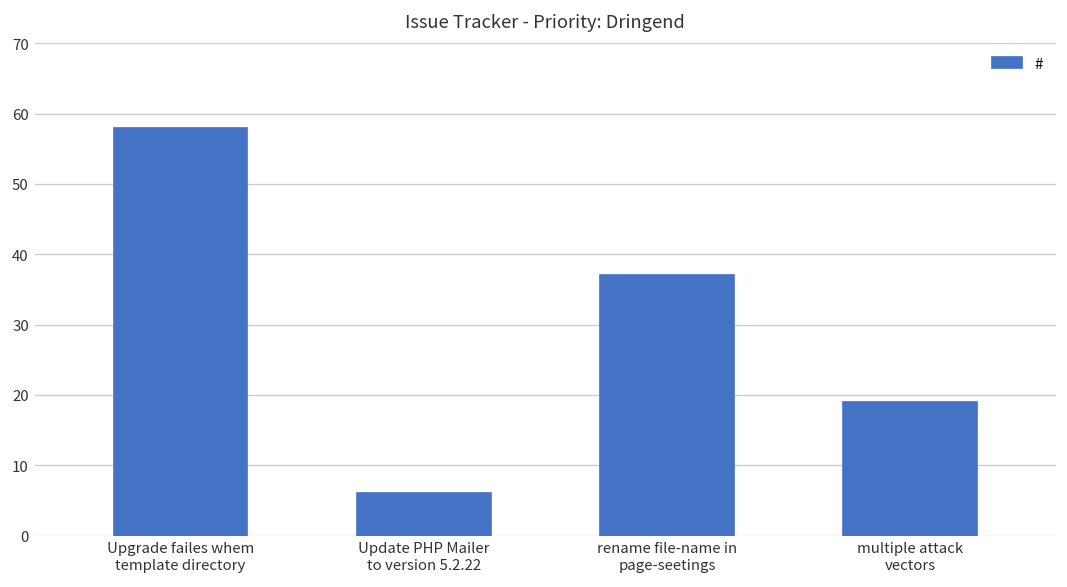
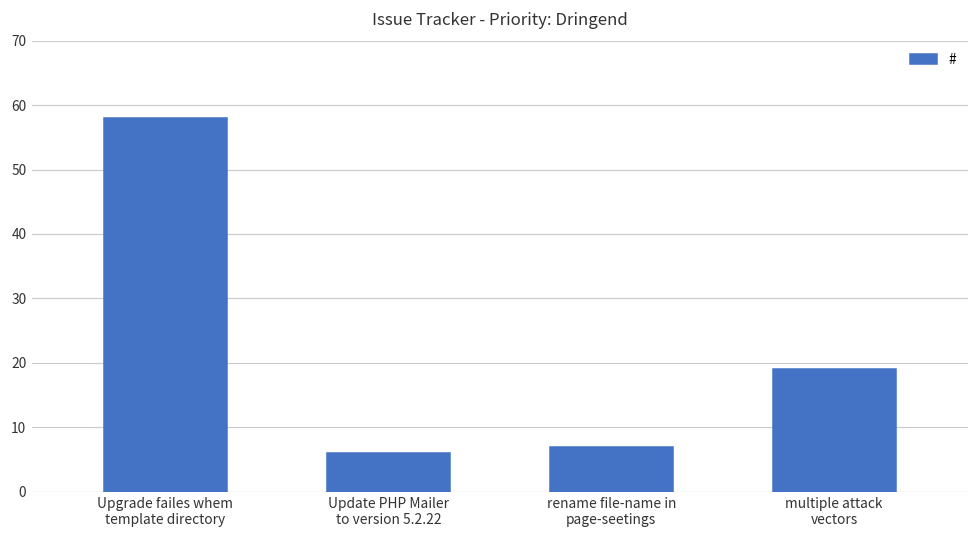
rename file-name in page-seetings: 37 -> 7
